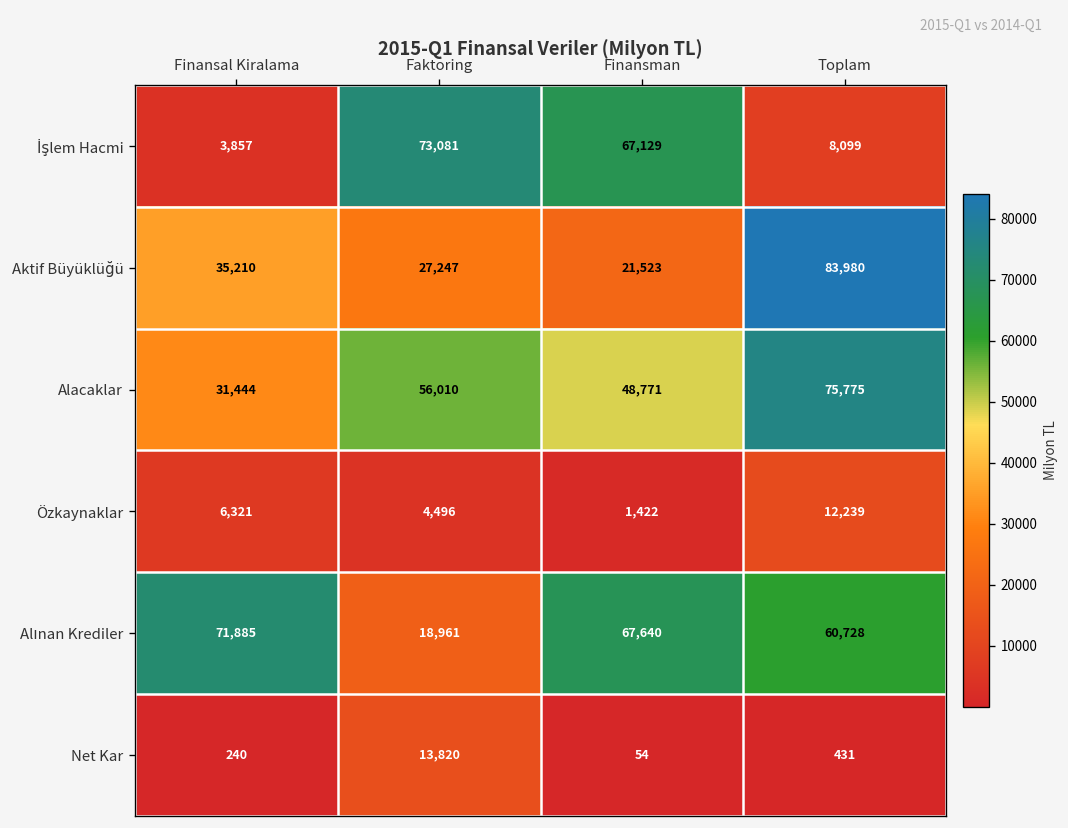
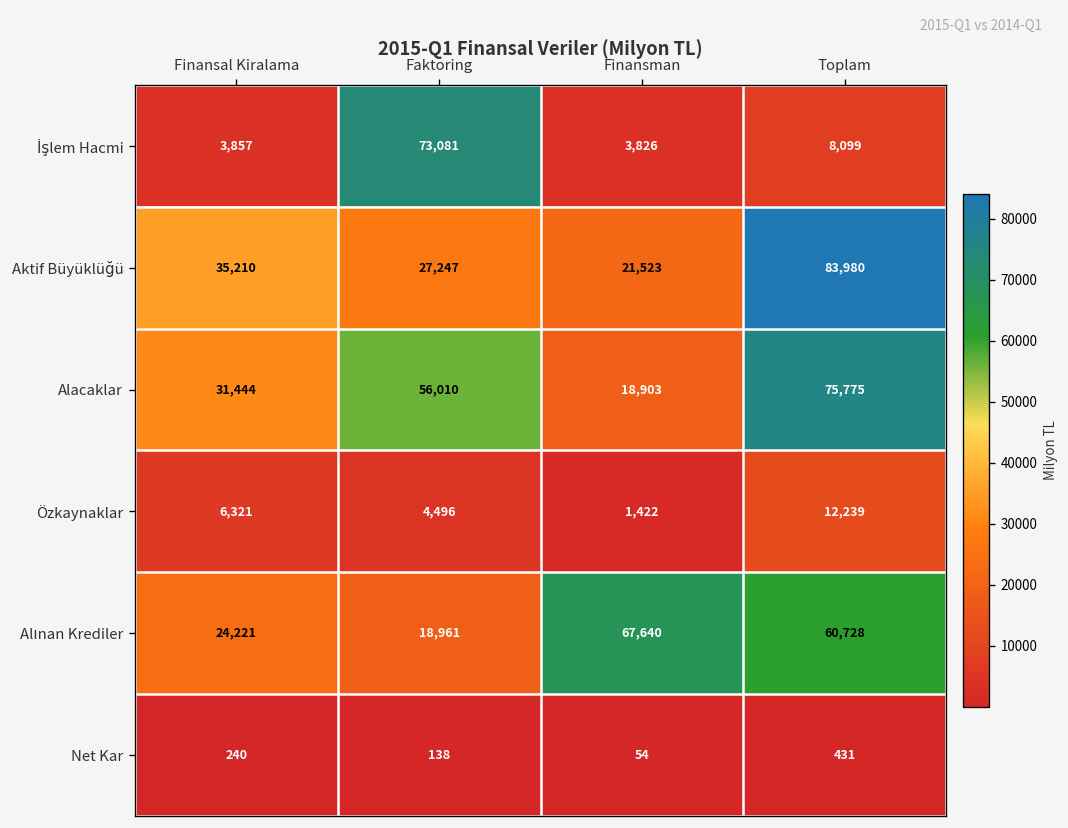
İşlem Hacmi, Finansman: 67,129 -> 3,826
Alacaklar, Finansman: 48,771 -> 18,903
Alınan Krediler, Finansal Kiralama: 71,885 -> 24,221
Net Kar, Faktoring: 13,820 -> 138
